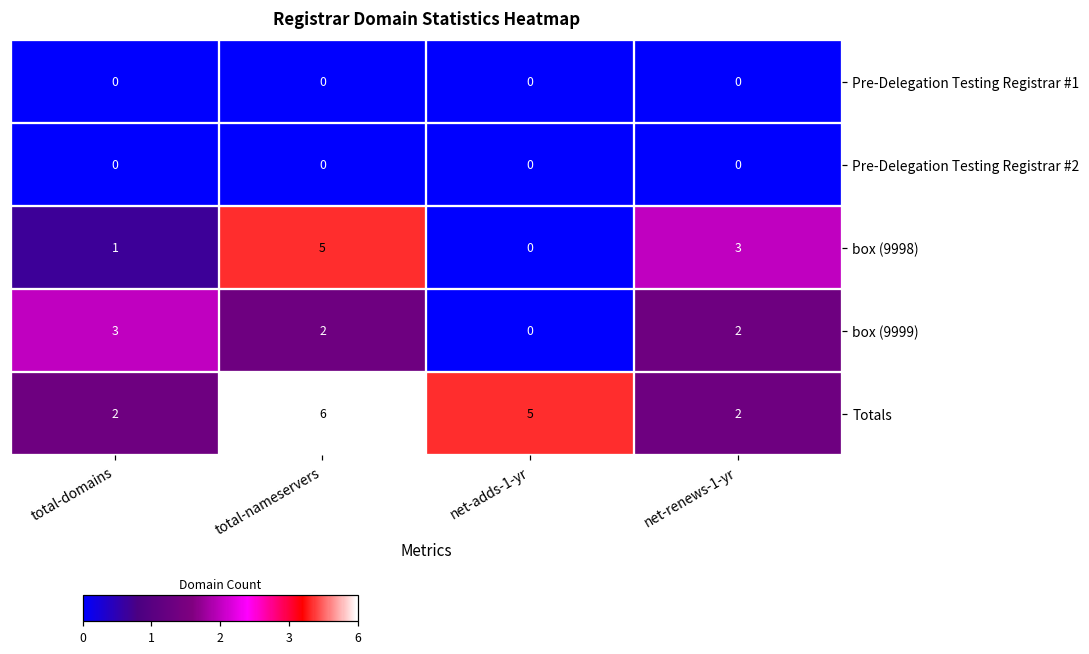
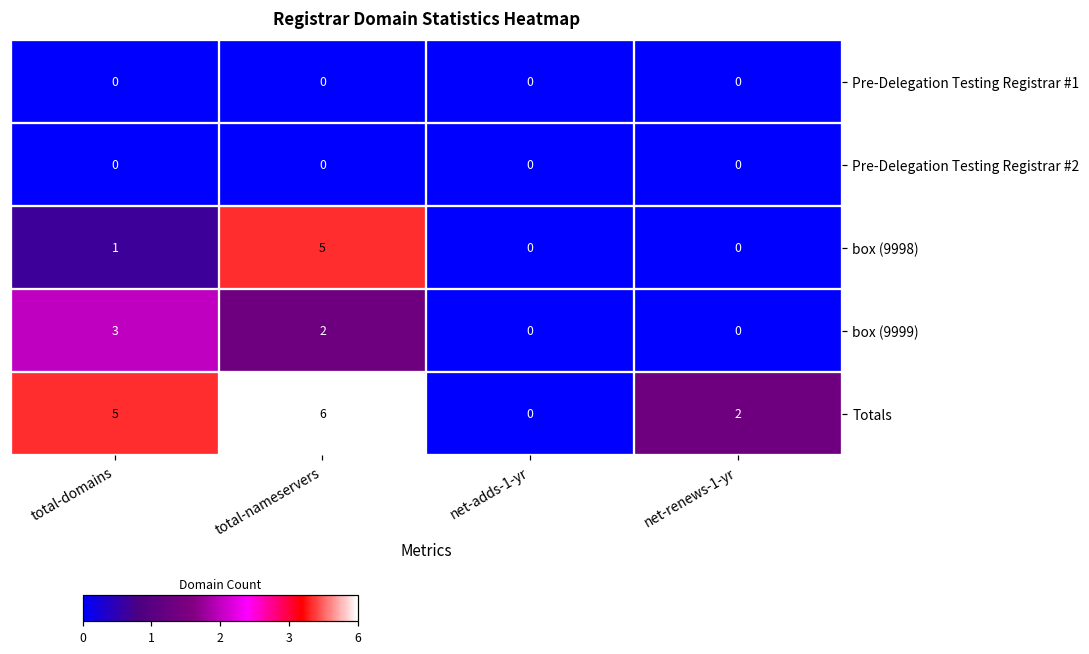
box (9998), net-renews-1-yr: 3 -> 0
box (9999), net-renews-1-yr: 2 -> 0
Totals, total-domains: 2 -> 5
Totals, net-adds-1-yr: 5 -> 0
